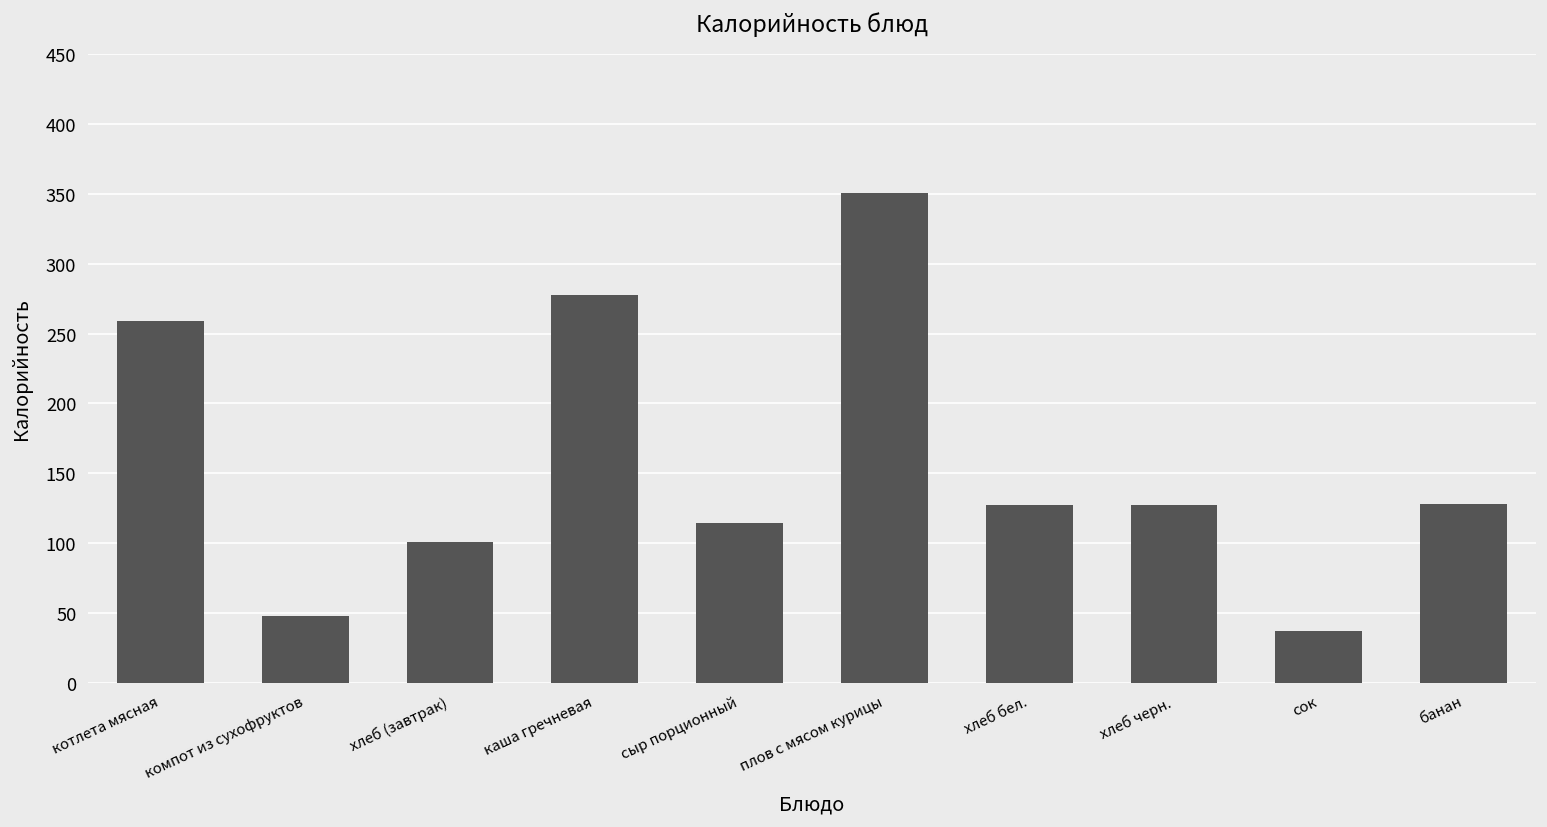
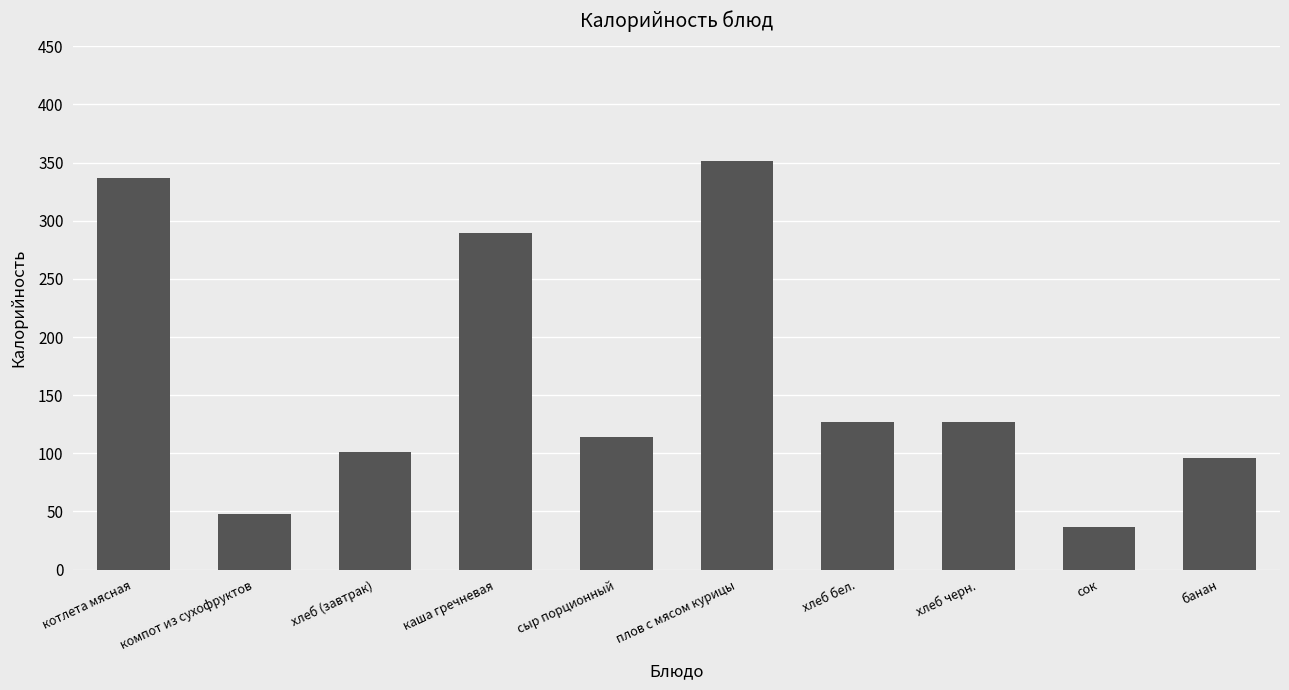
котлета мясная: 259 -> 337
каша гречневая: 278 -> 289
банан: 128 -> 96
